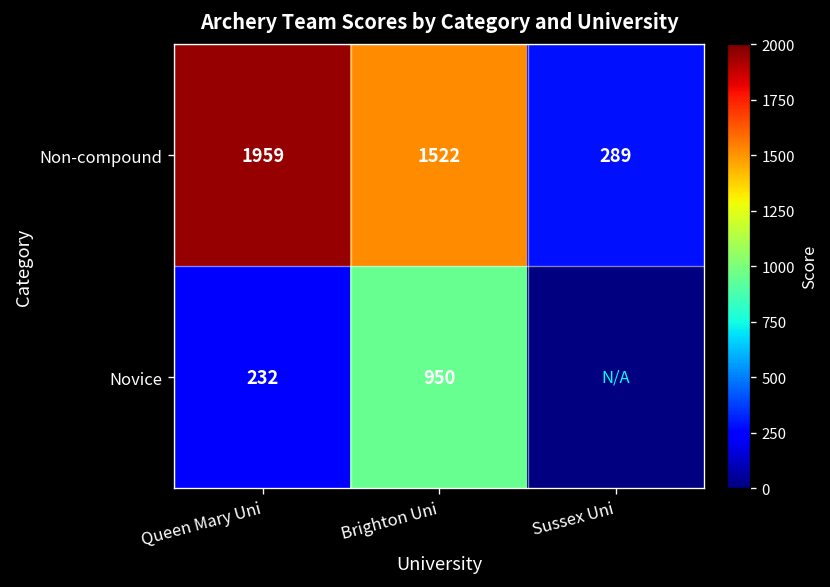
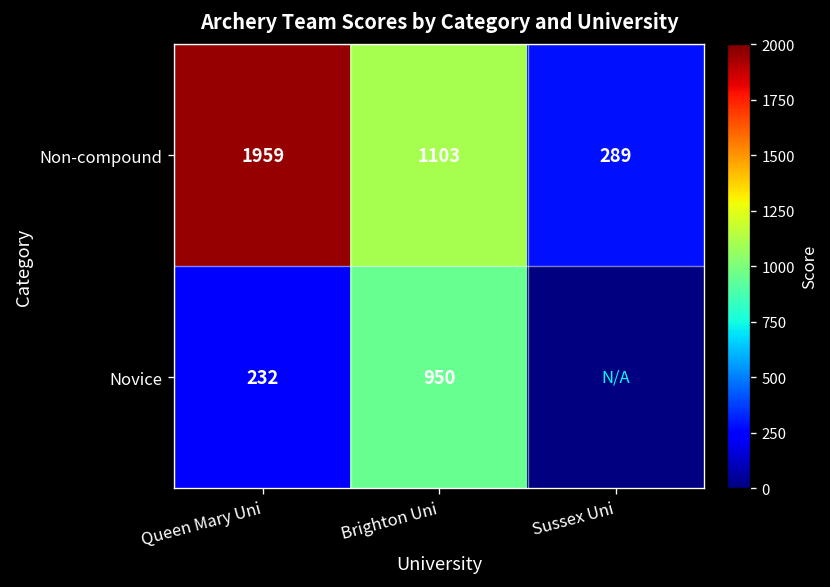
Non-compound, Brighton Uni: 1522 -> 1103
